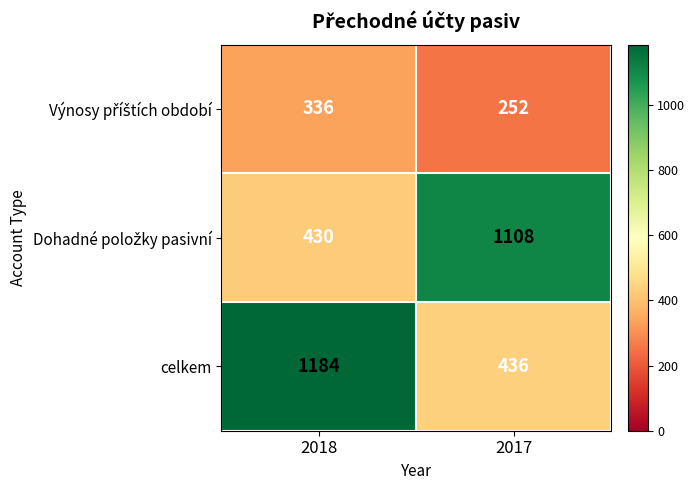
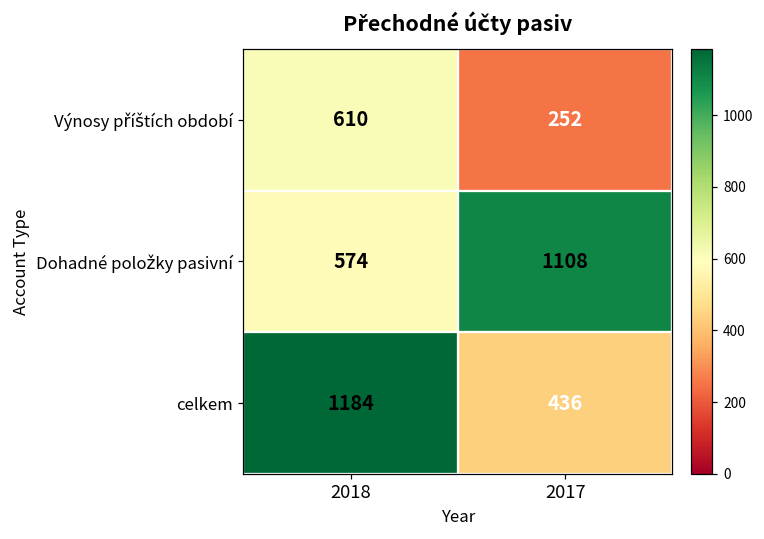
Výnosy příštích období, 2018: 336 -> 610
Dohadné položky pasivní, 2018: 430 -> 574
